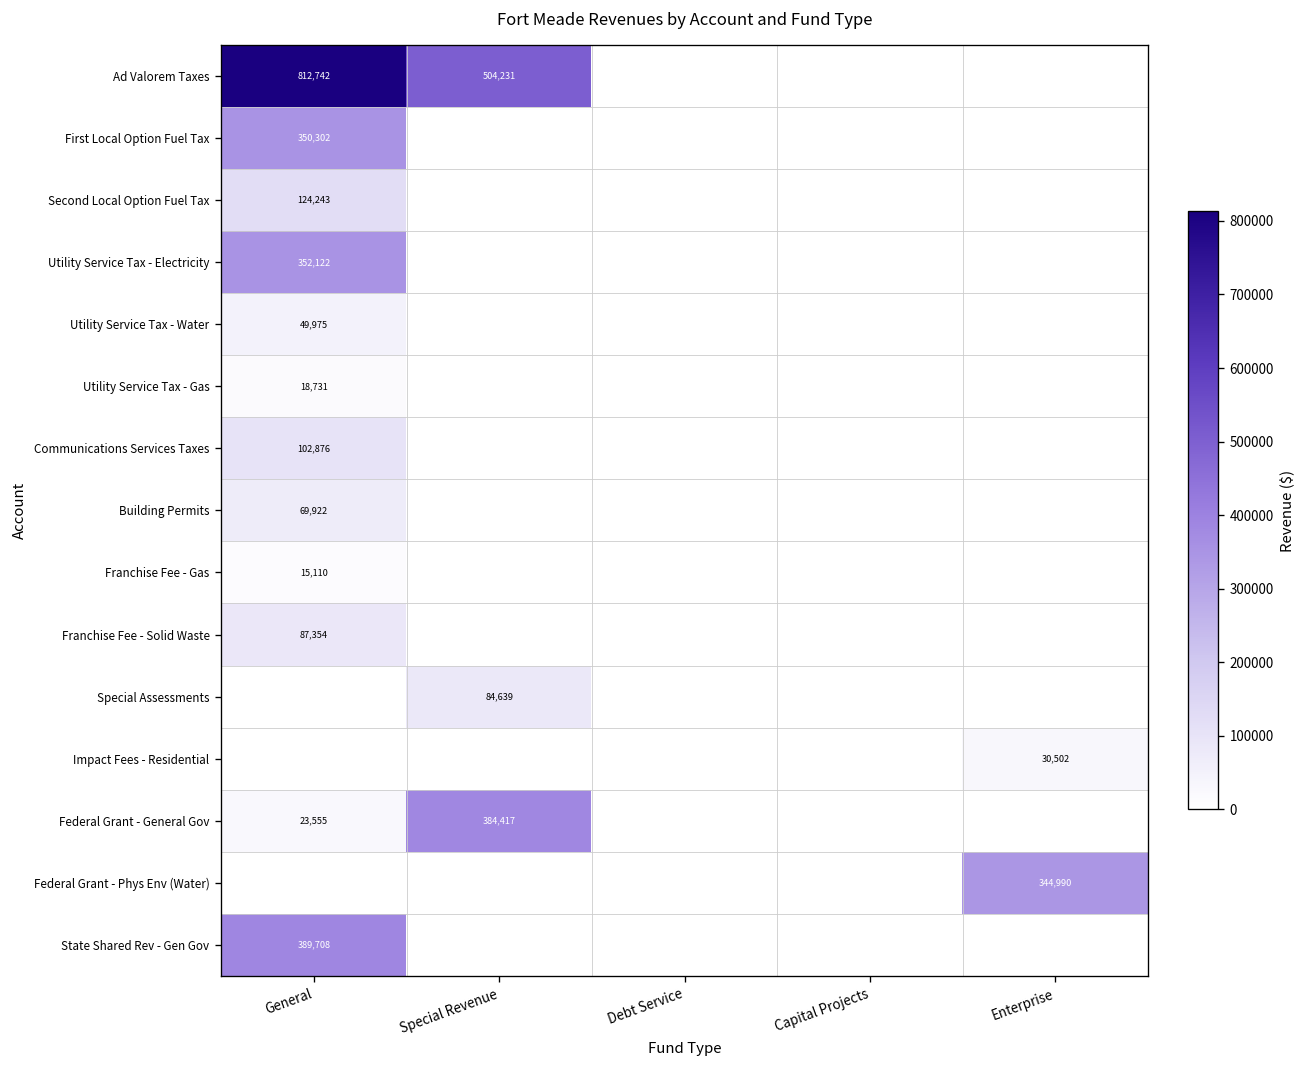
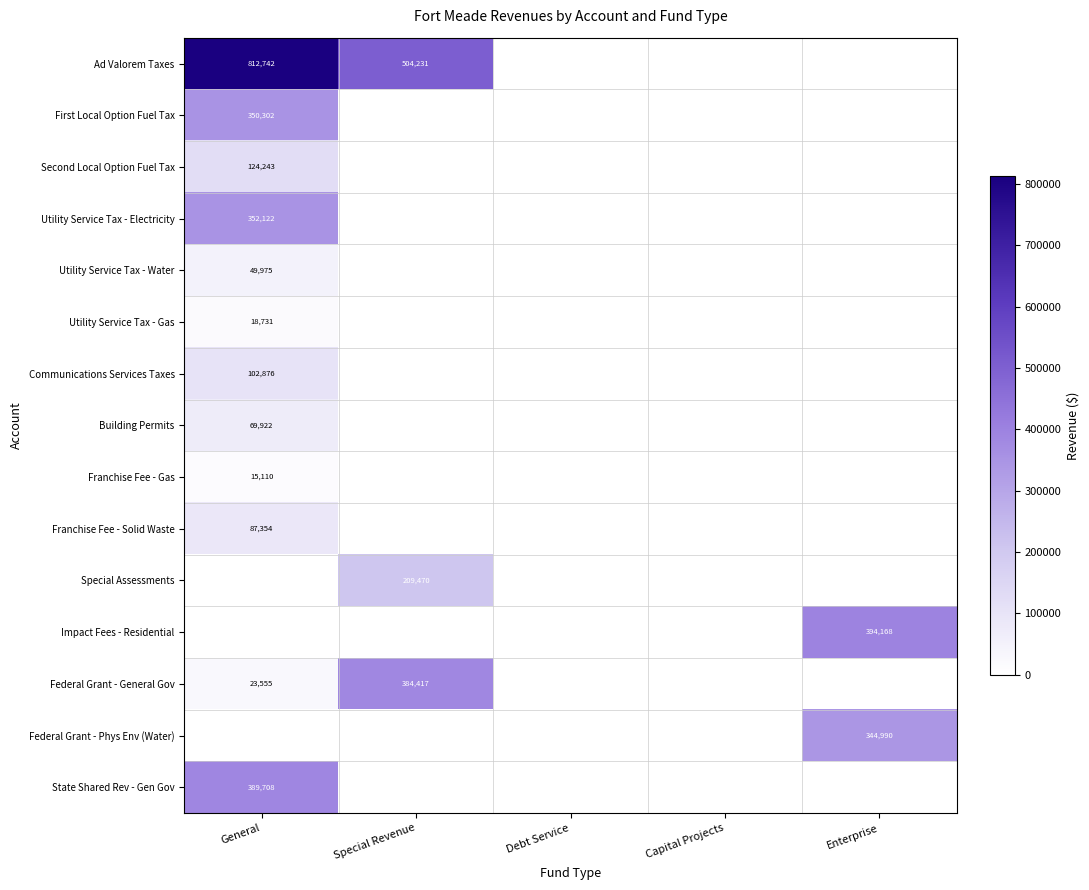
Special Assessments, Special Revenue: 84,639 -> 209,470
Impact Fees - Residential, Enterprise: 30,502 -> 394,168
